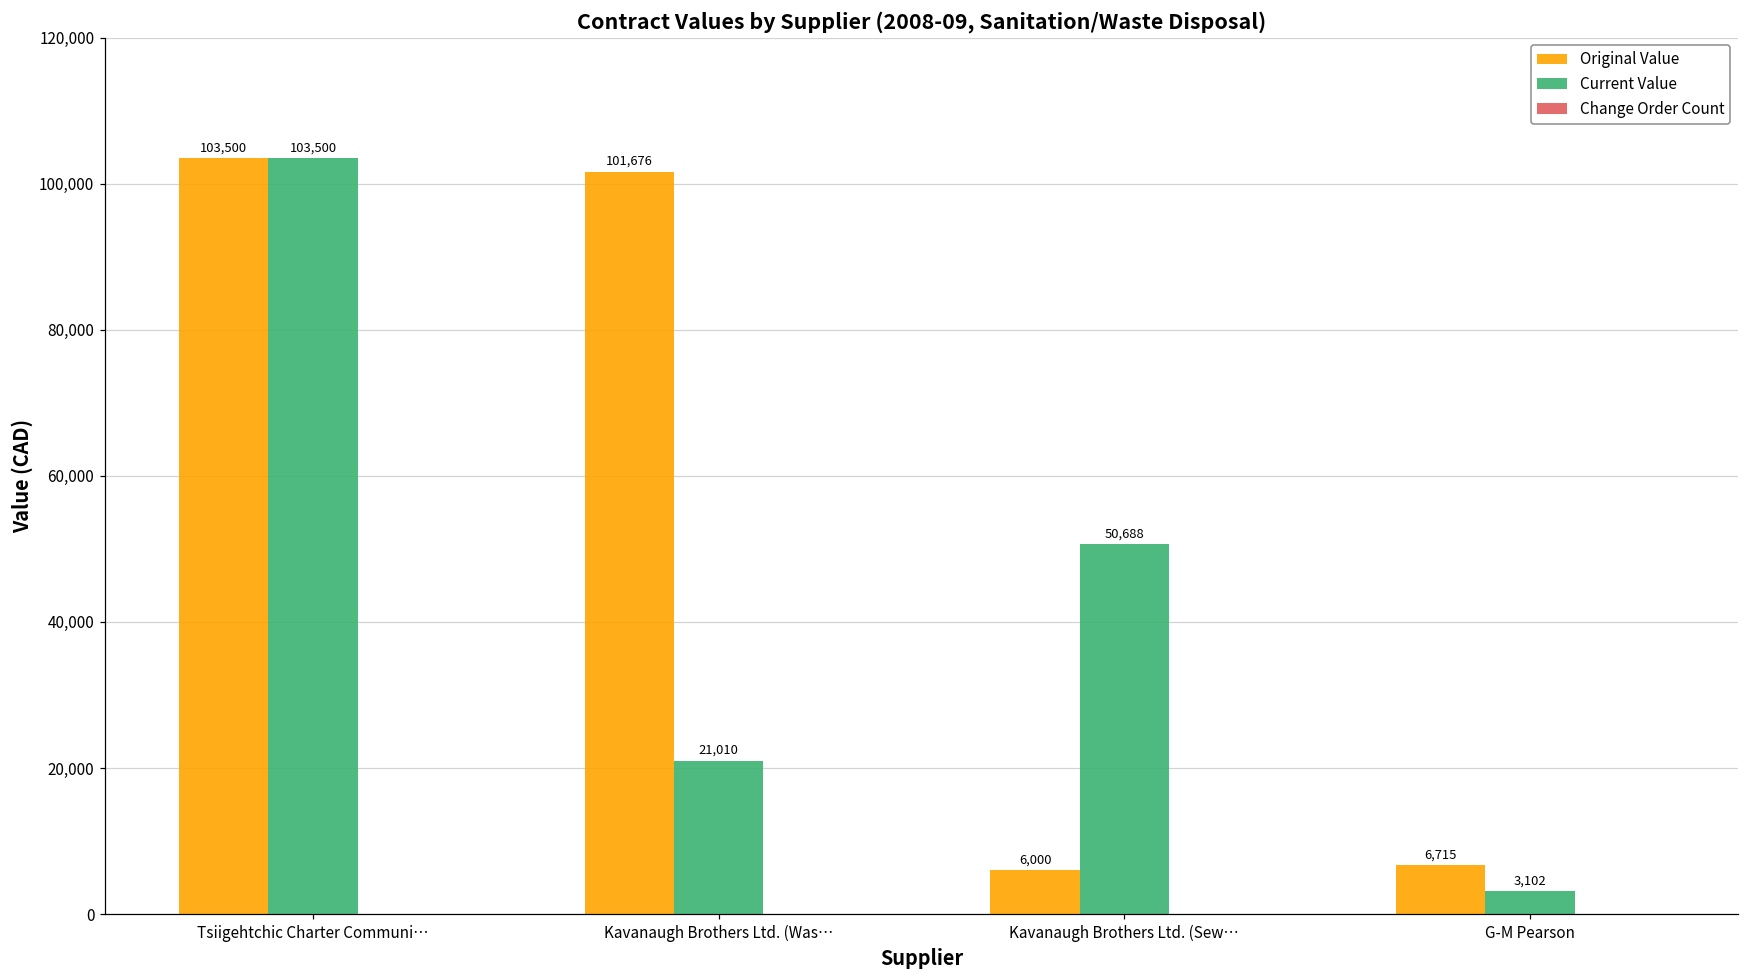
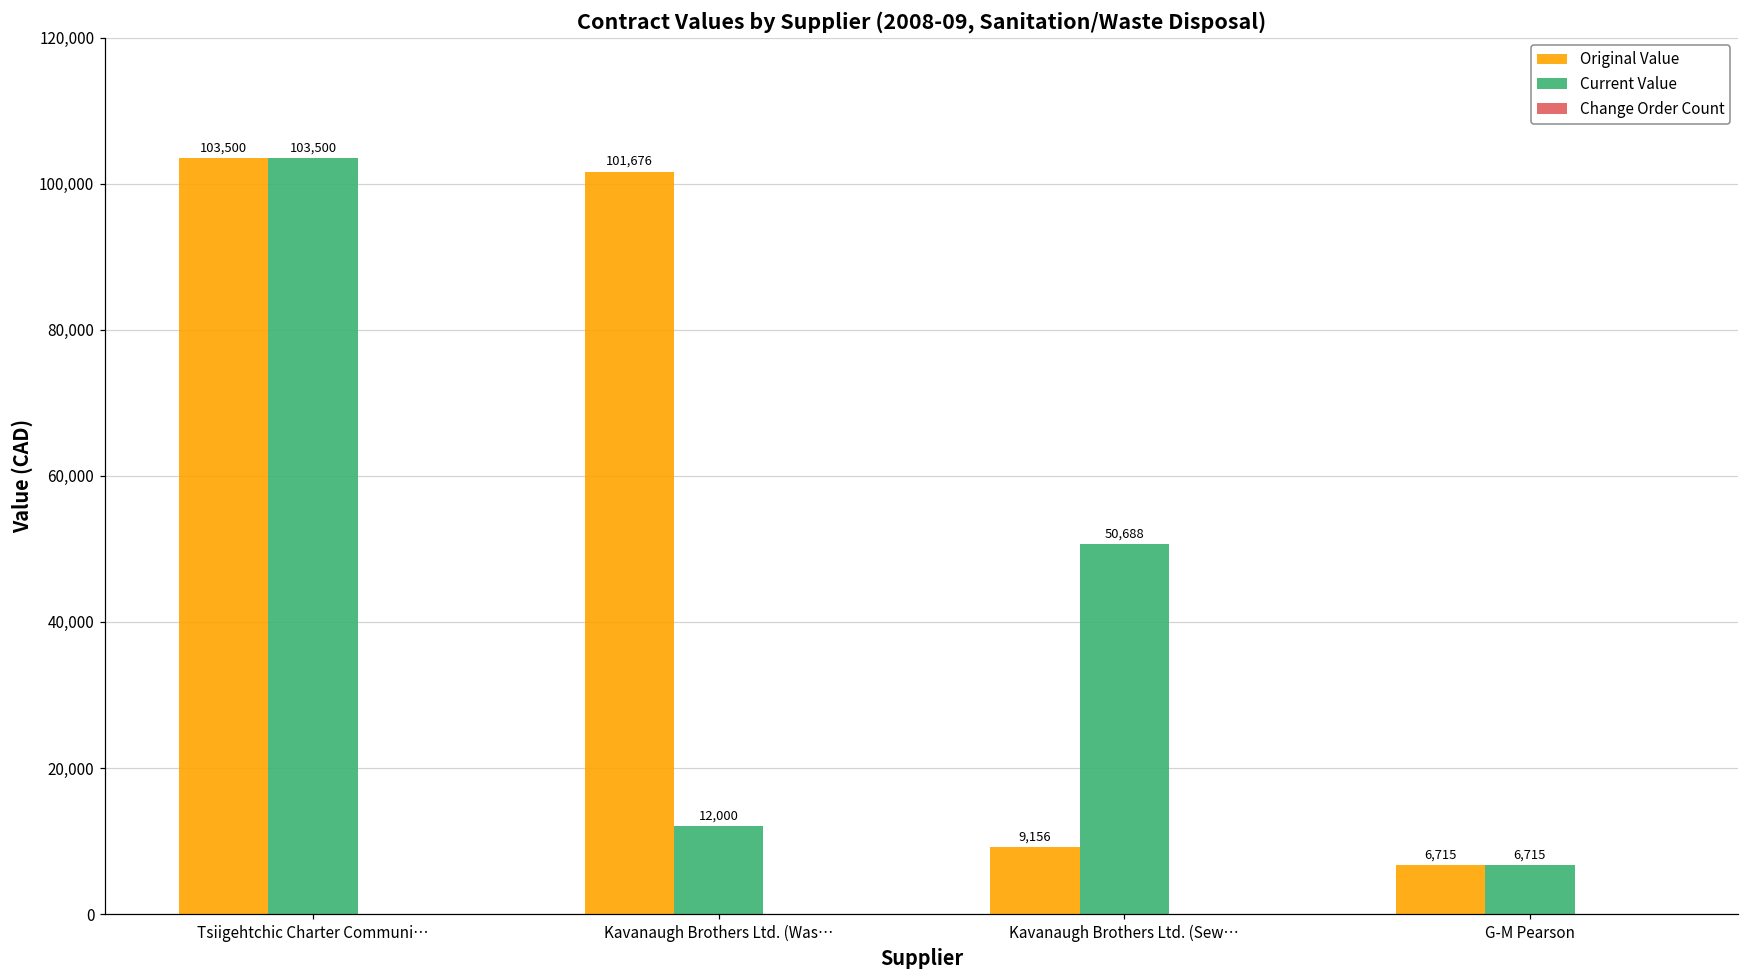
Current Value, Kavanaugh Brothers Ltd. (Was…: 21,010 -> 12,000
Original Value, Kavanaugh Brothers Ltd. (Sew…: 6,000 -> 9,156
Current Value, G-M Pearson: 3,102 -> 6,715
